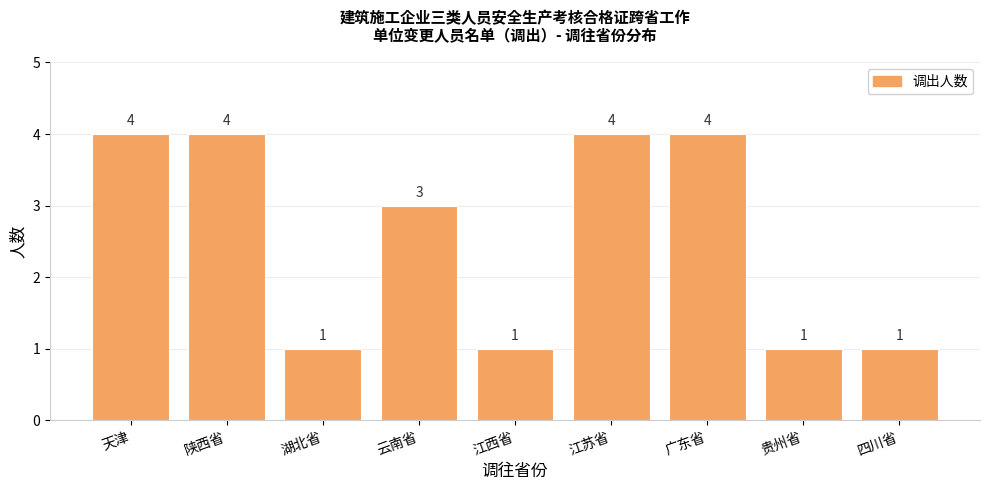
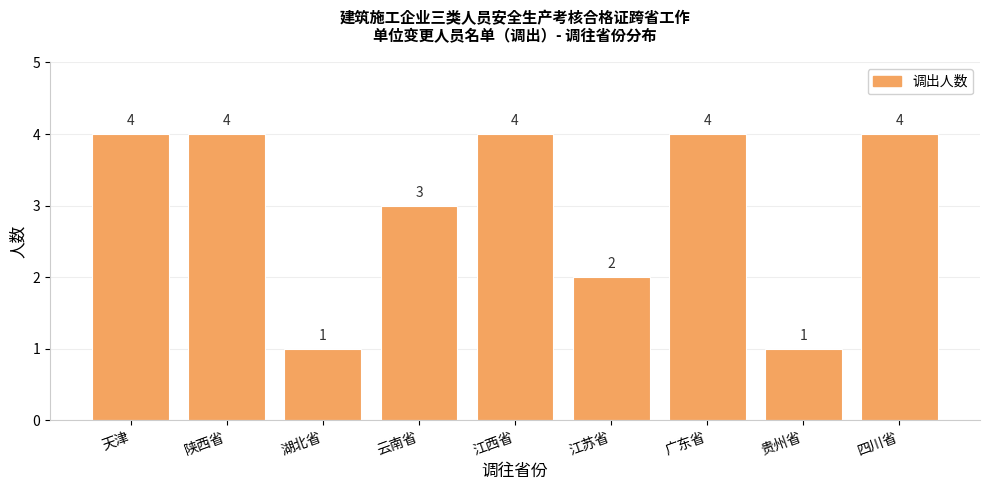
江西省: 1 -> 4
江苏省: 4 -> 2
四川省: 1 -> 4
